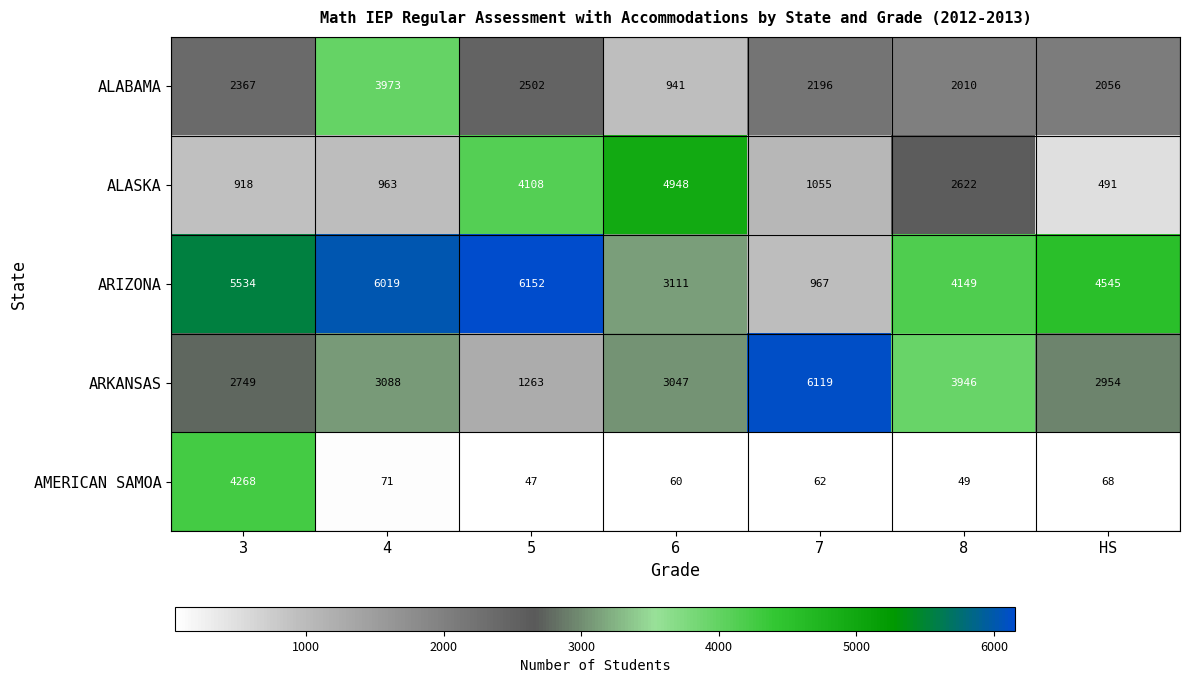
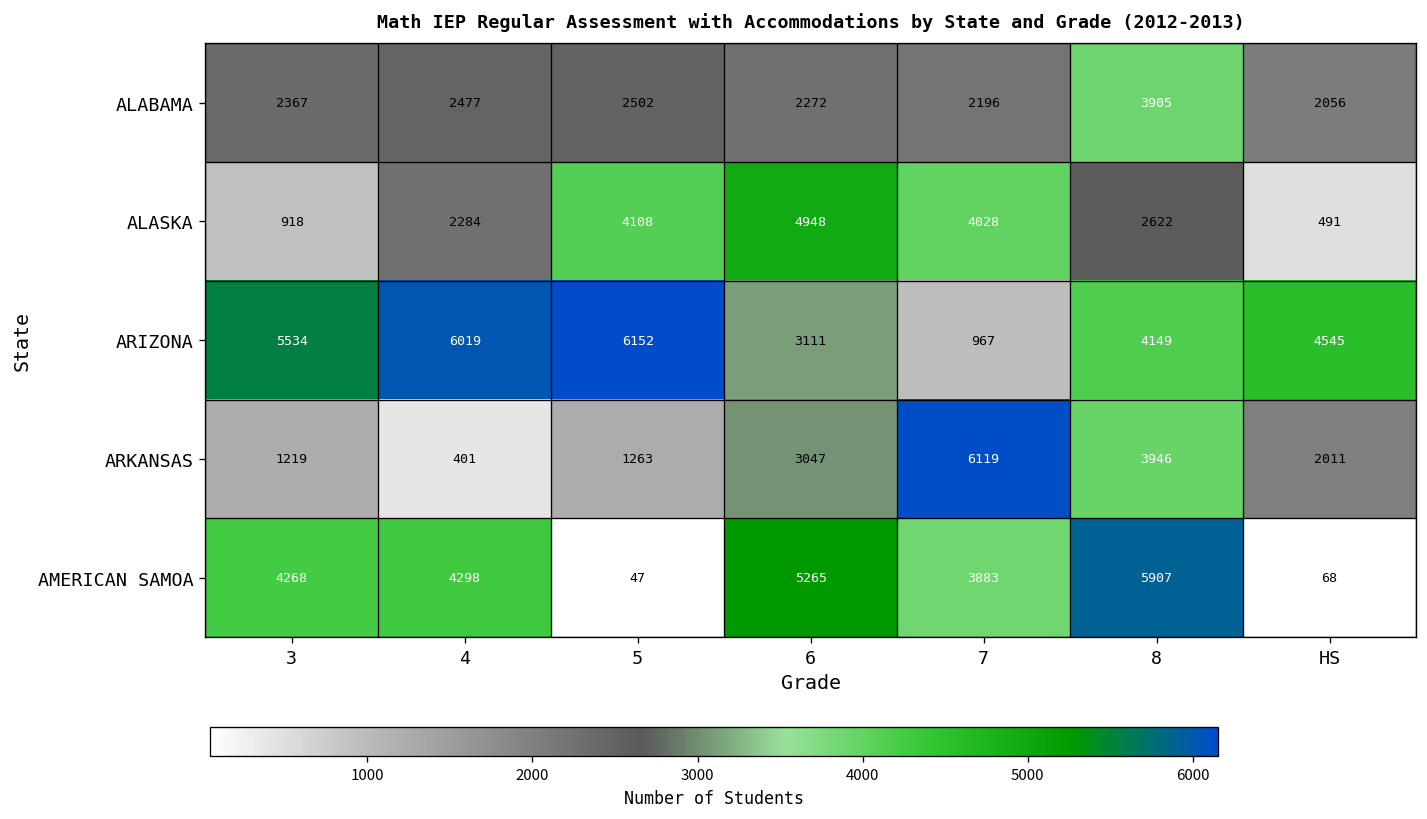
ALABAMA, 4: 3973 -> 2477
ALABAMA, 6: 941 -> 2272
ALABAMA, 8: 2010 -> 3905
ALASKA, 4: 963 -> 2284
ALASKA, 7: 1055 -> 4028
ARKANSAS, 3: 2749 -> 1219
ARKANSAS, 4: 3088 -> 401
ARKANSAS, HS: 2954 -> 2011
AMERICAN SAMOA, 4: 71 -> 4298
AMERICAN SAMOA, 6: 60 -> 5265
AMERICAN SAMOA, 7: 62 -> 3883
AMERICAN SAMOA, 8: 49 -> 5907
